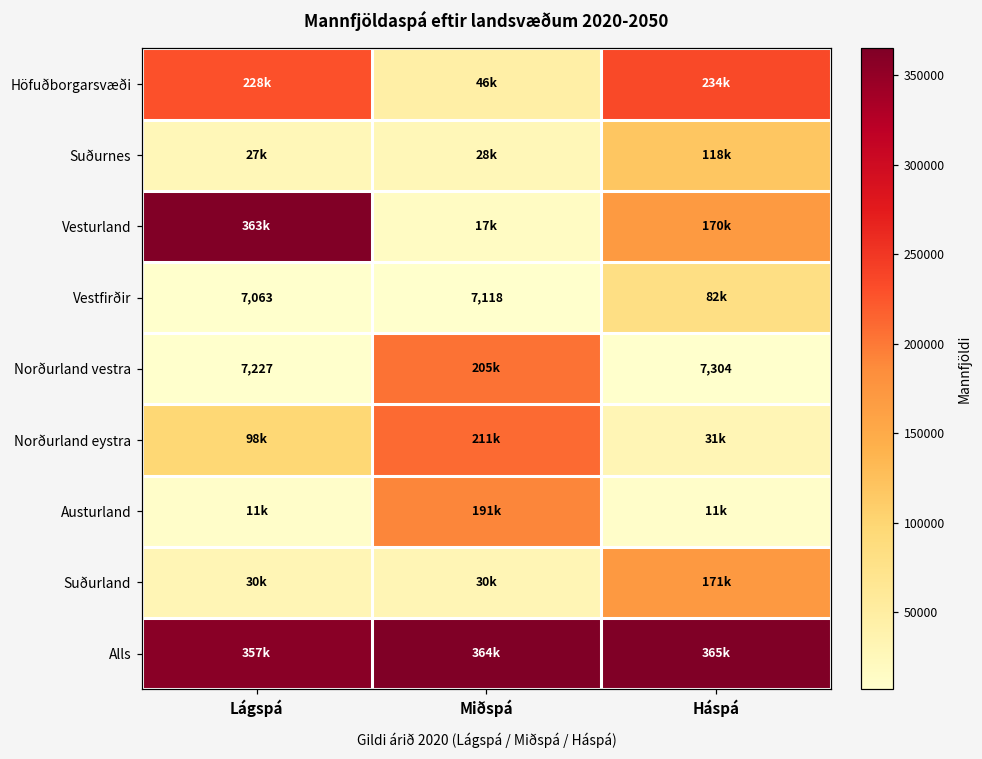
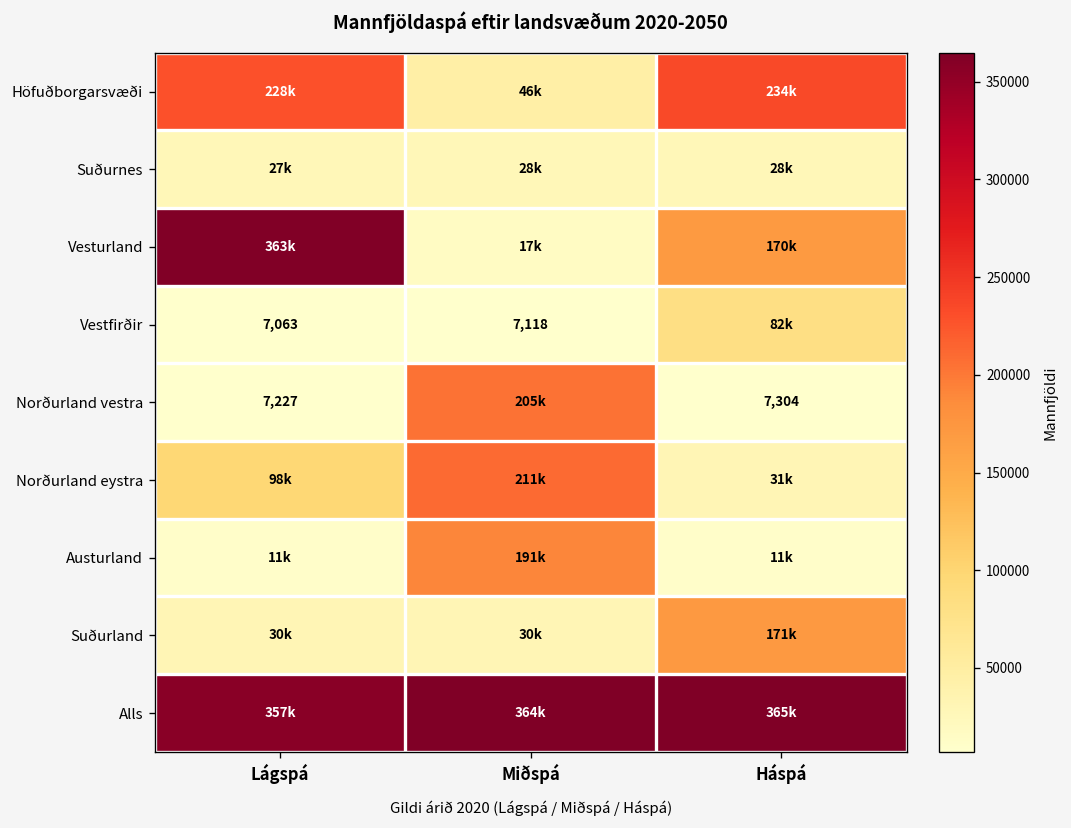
Suðurnes, Háspá: 118k -> 28k
